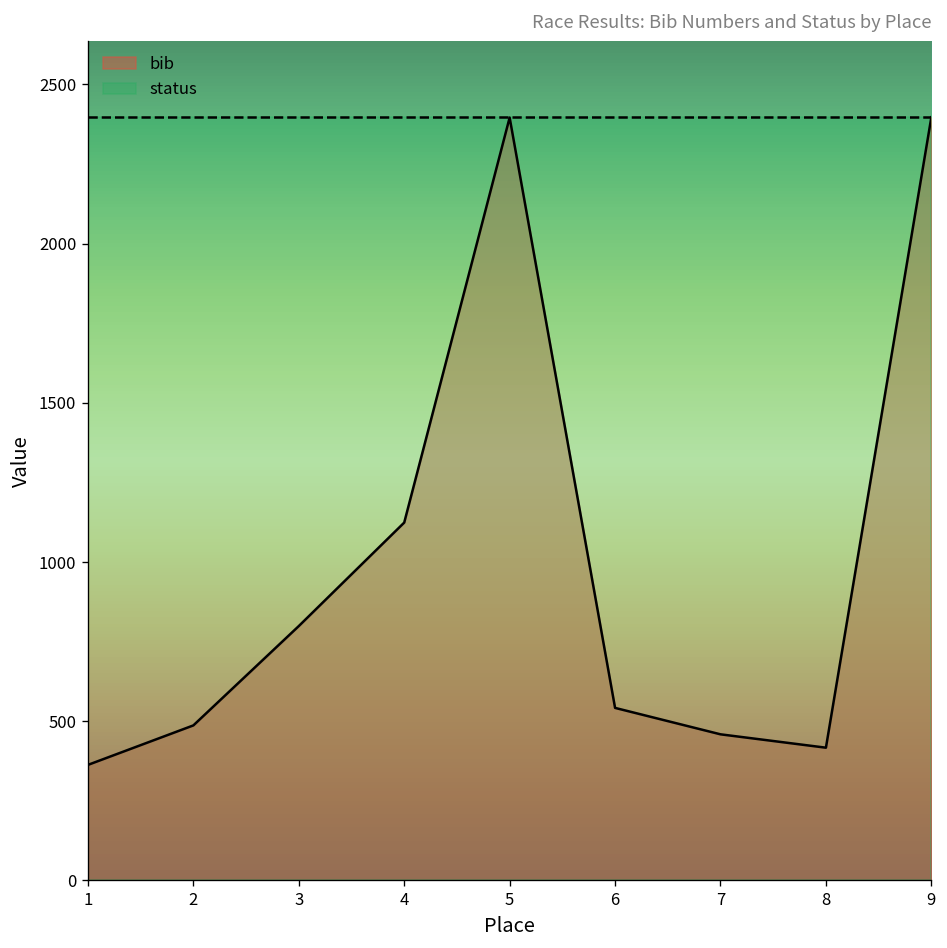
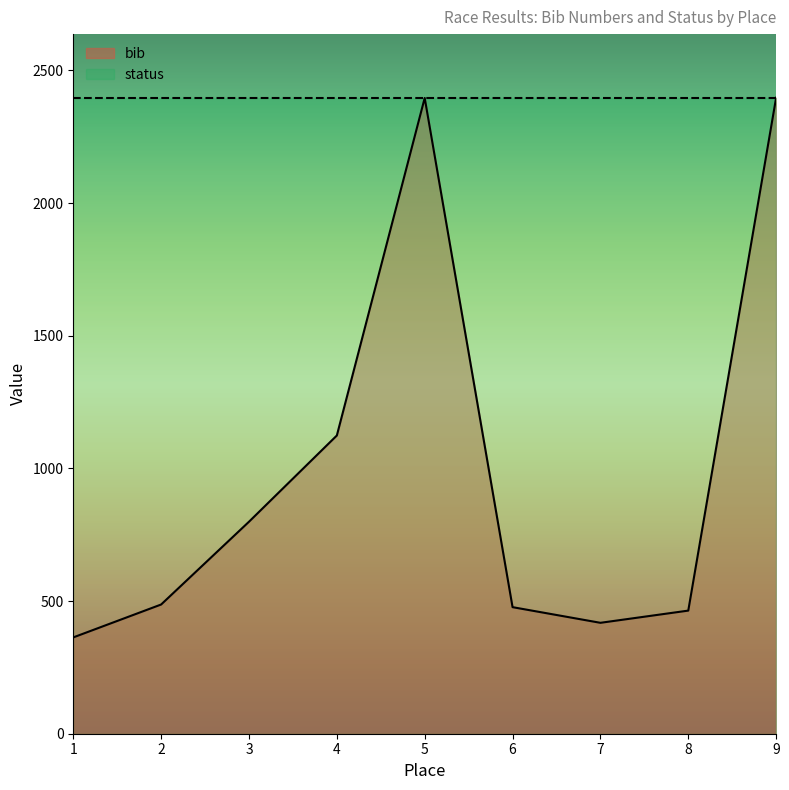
bib, 6: 540 -> 480
bib, 7: 460 -> 420
bib, 8: 420 -> 460
